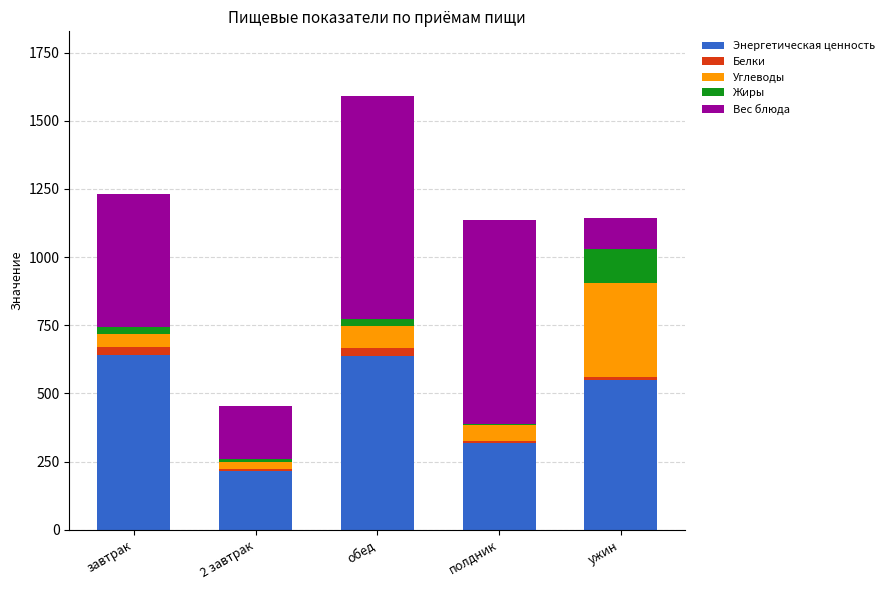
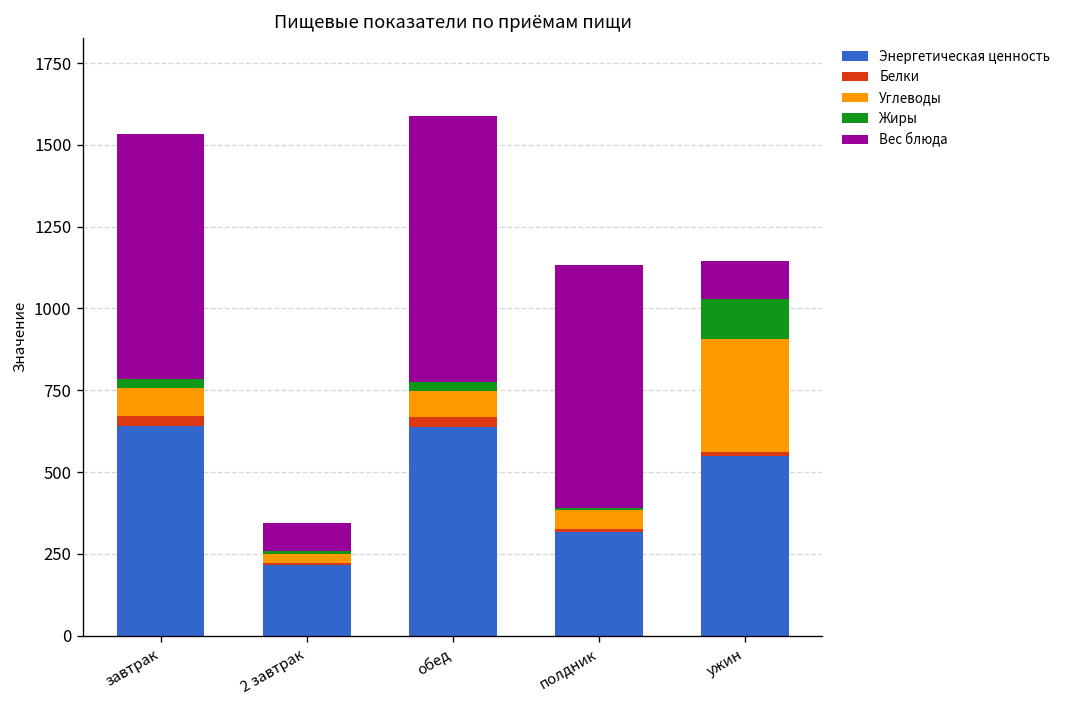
Углеводы, завтрак: 50 -> 90
Вес блюда, завтрак: 490 -> 750
Вес блюда, 2 завтрак: 200 -> 90
